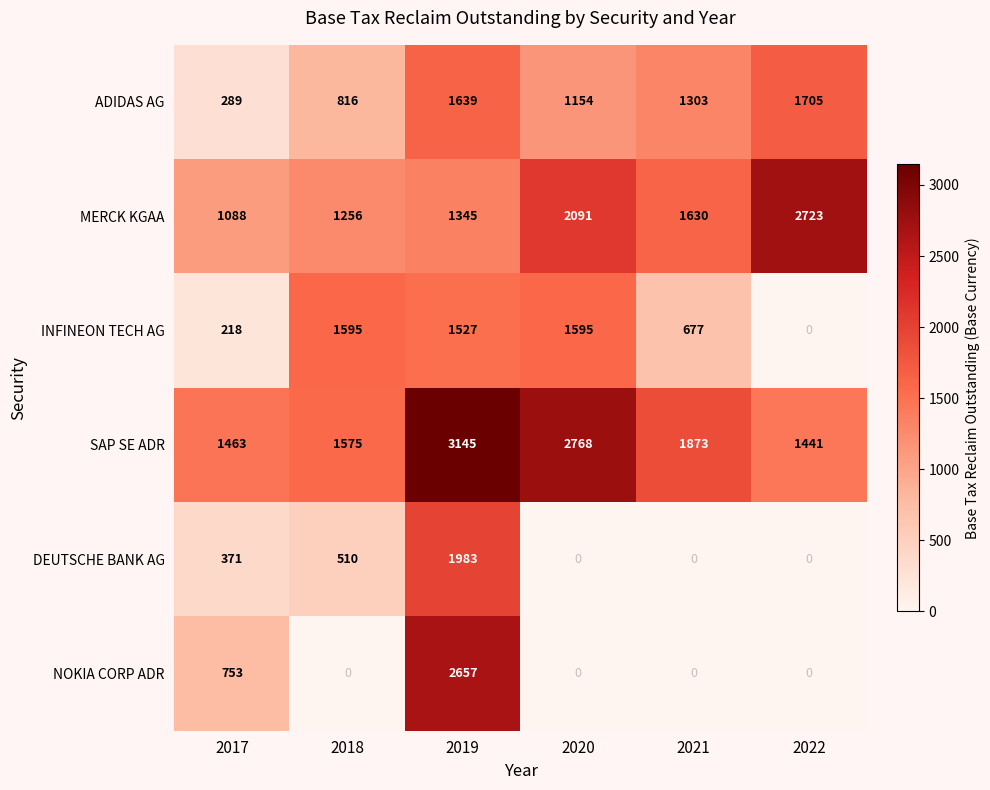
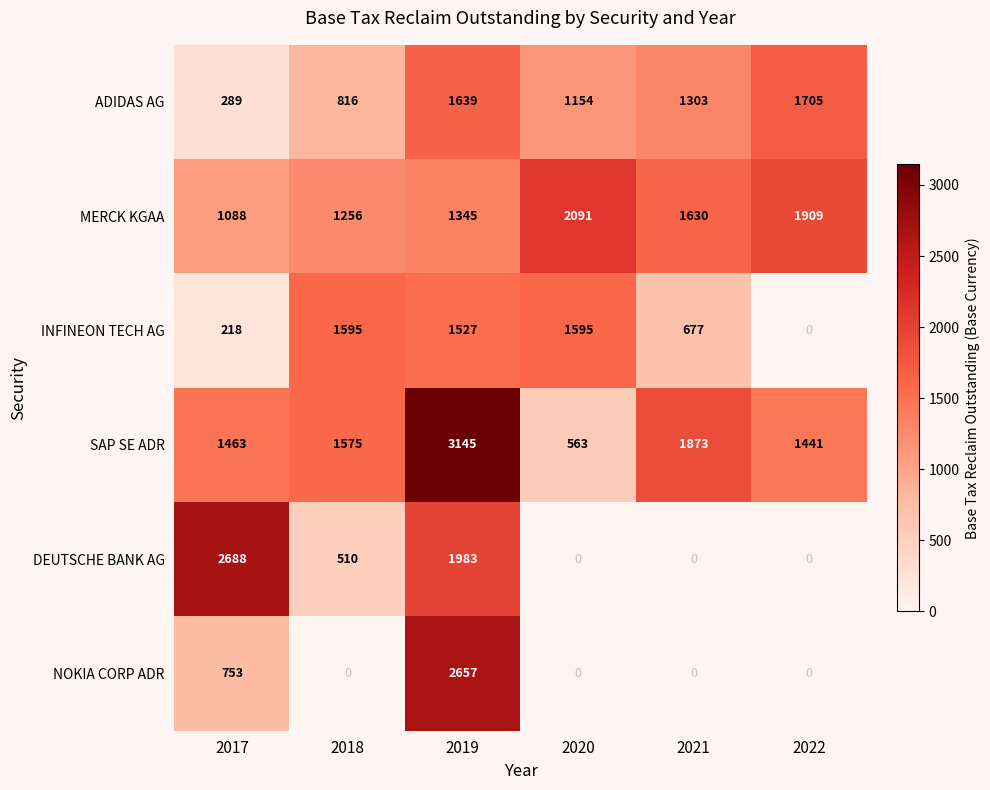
MERCK KGAA, 2022: 2723 -> 1909
SAP SE ADR, 2020: 2768 -> 563
DEUTSCHE BANK AG, 2017: 371 -> 2688
